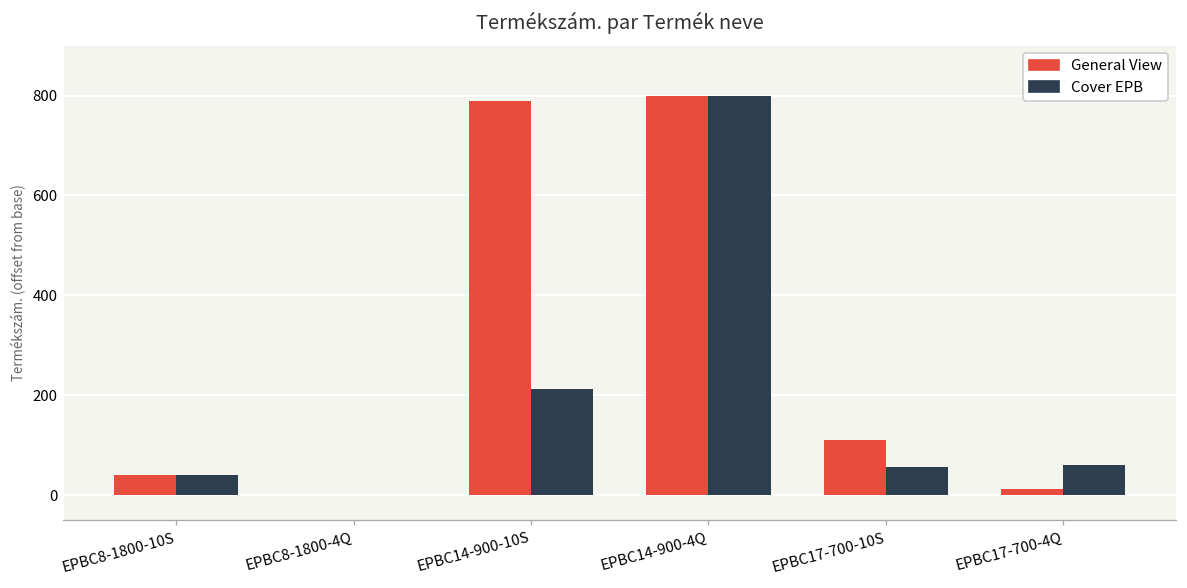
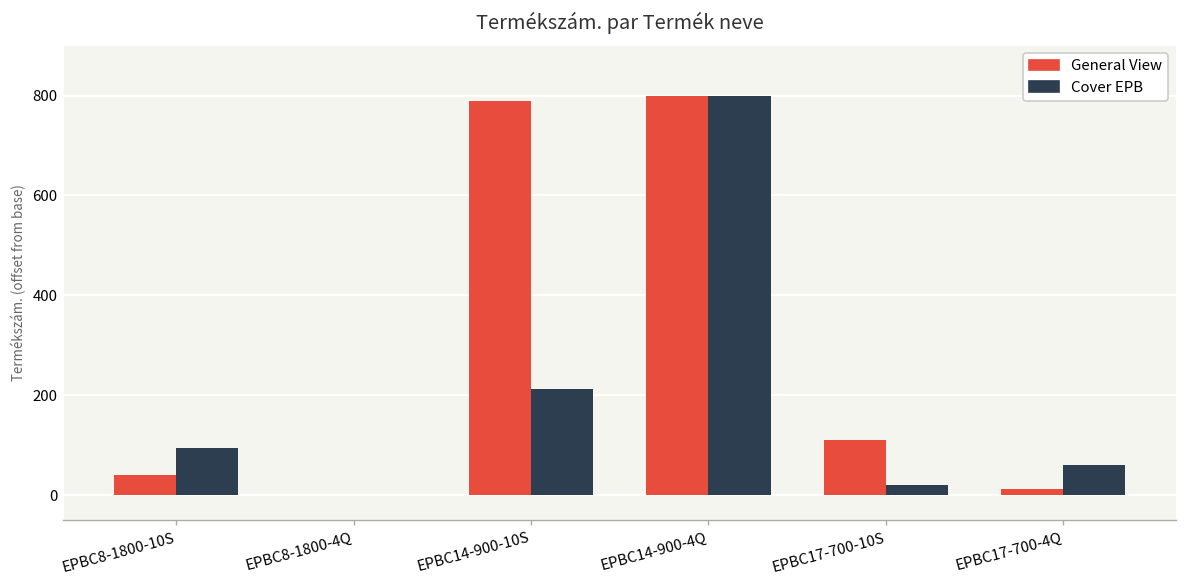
Cover EPB, EPBC8-1800-10S: 40 -> 90
Cover EPB, EPBC17-700-10S: 60 -> 20
